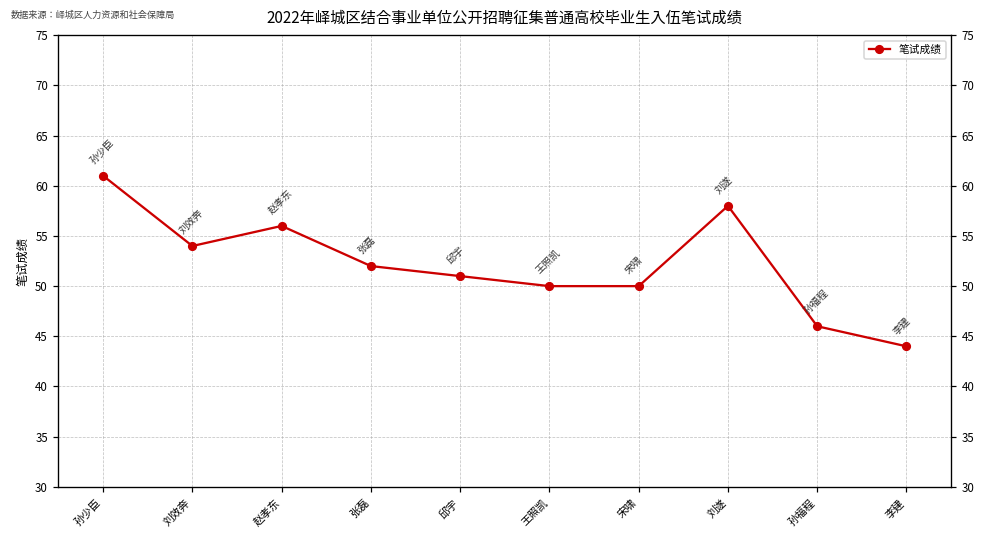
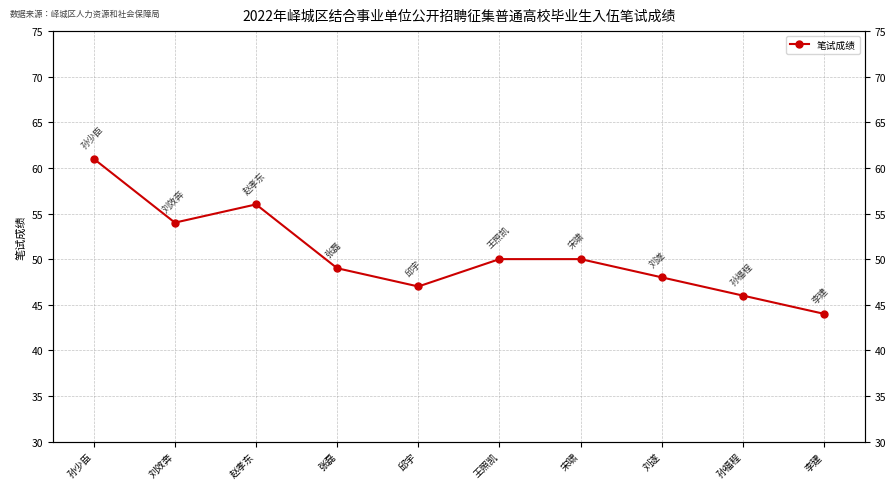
张磊: 52 -> 49
邱宇: 51 -> 47
刘遂: 58 -> 48
